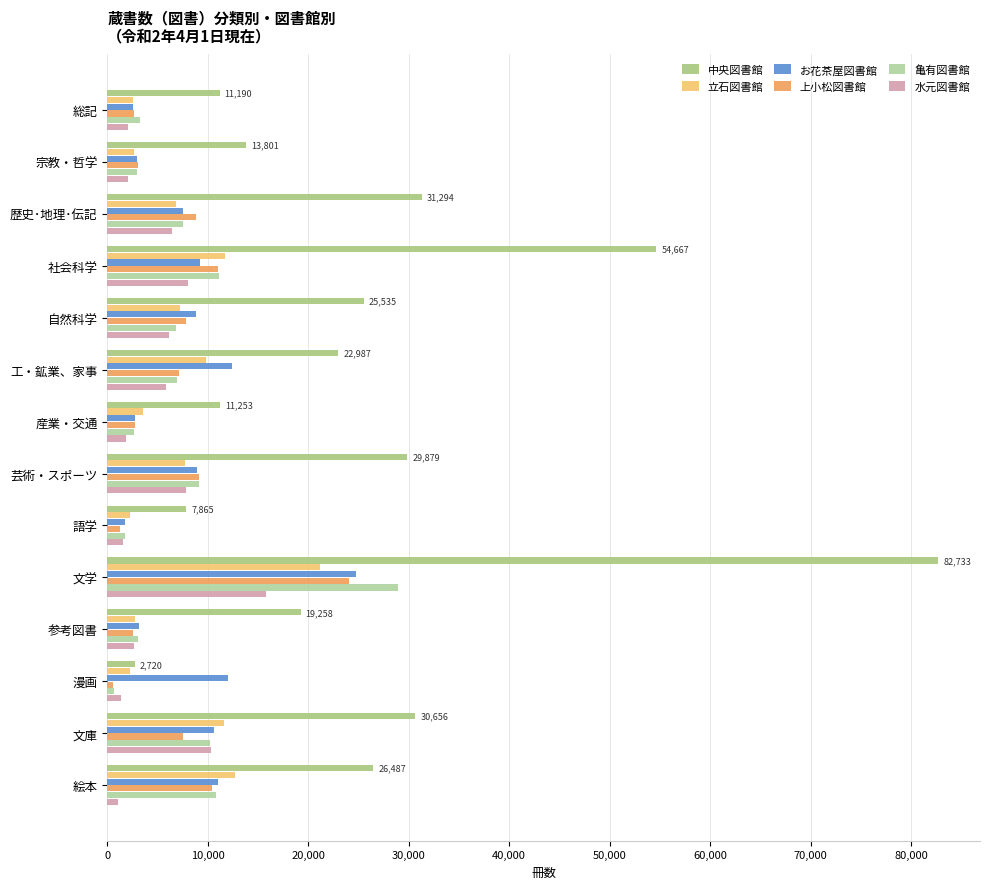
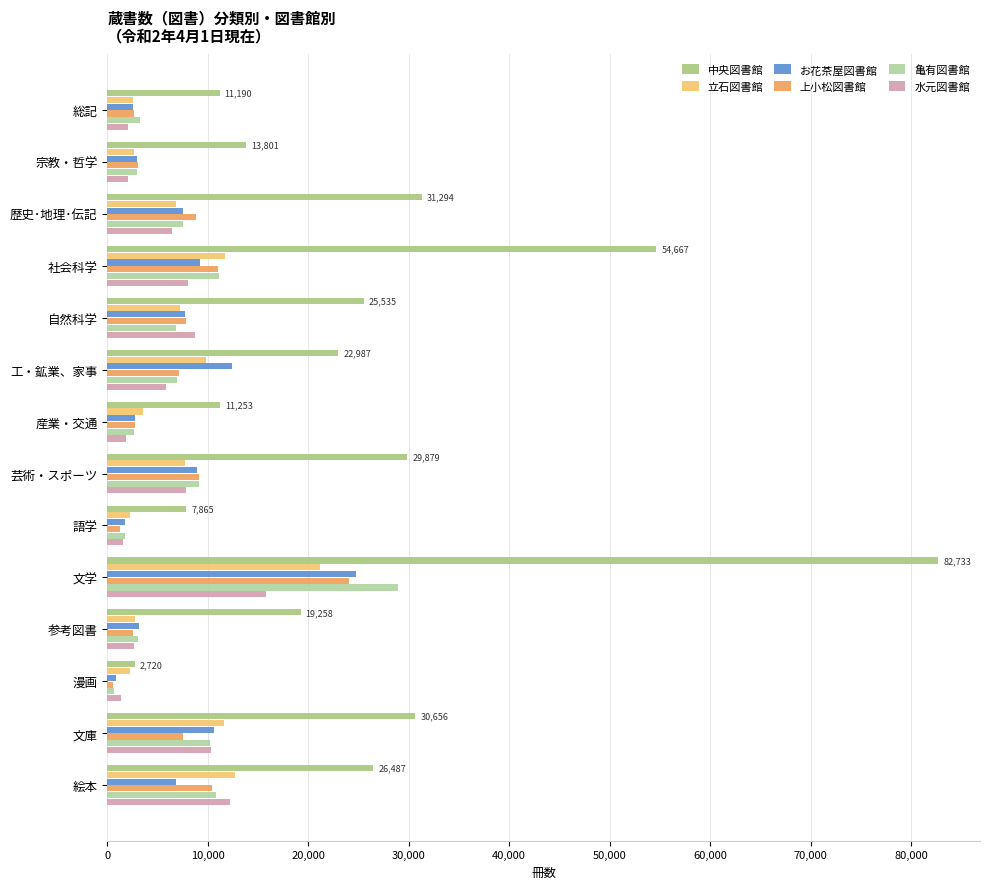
お花茶屋図書館, 自然科学: 8,800 -> 7,700
水元図書館, 自然科学: 6,100 -> 8,700
お花茶屋図書館, 漫画: 12,000 -> 800
お花茶屋図書館, 絵本: 11,000 -> 6,900
水元図書館, 絵本: 1,100 -> 12,200
